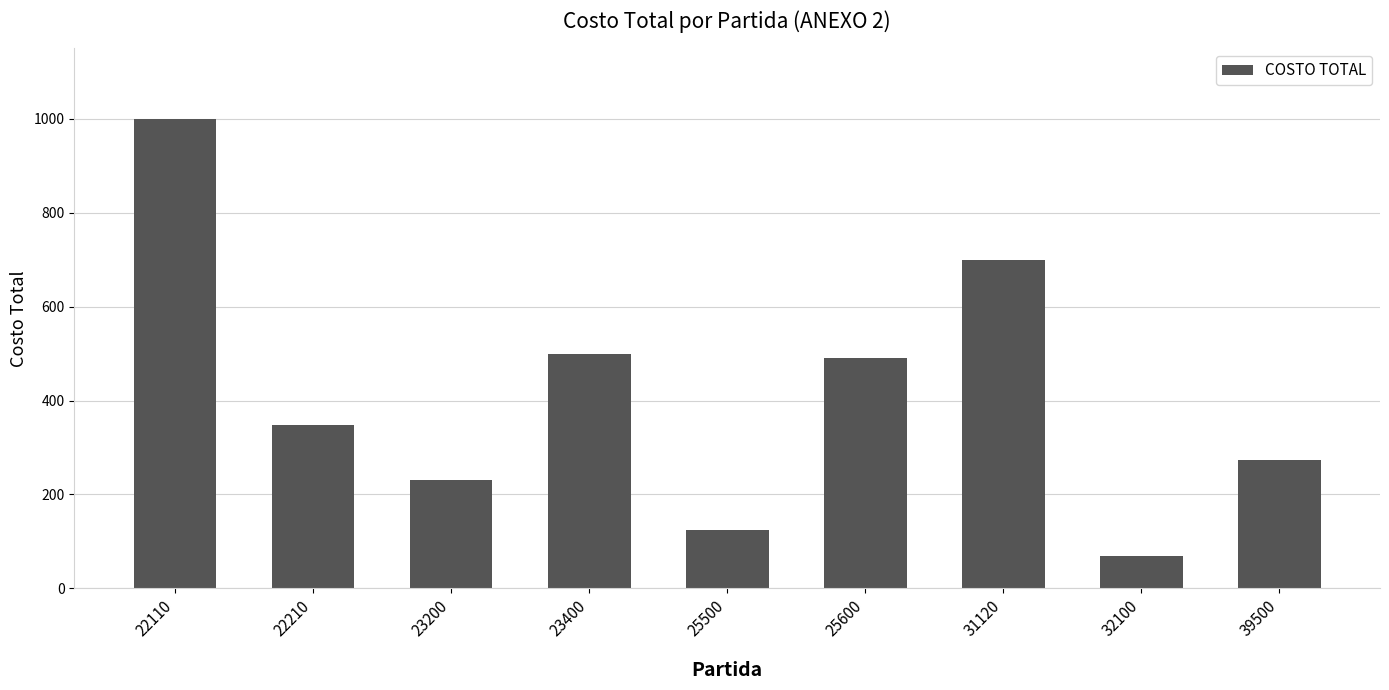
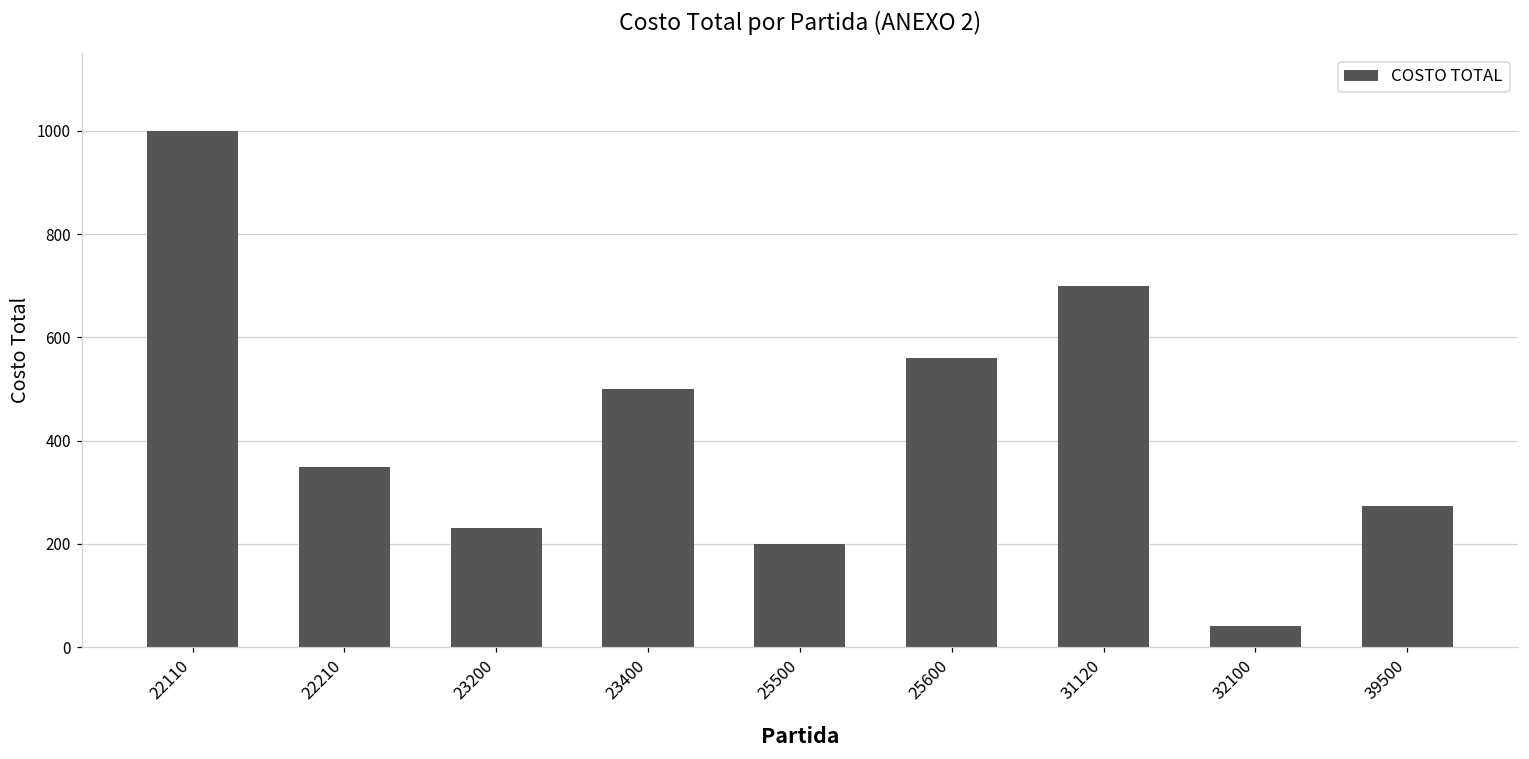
25500: 120 -> 200
25600: 490 -> 560
32100: 70 -> 40
